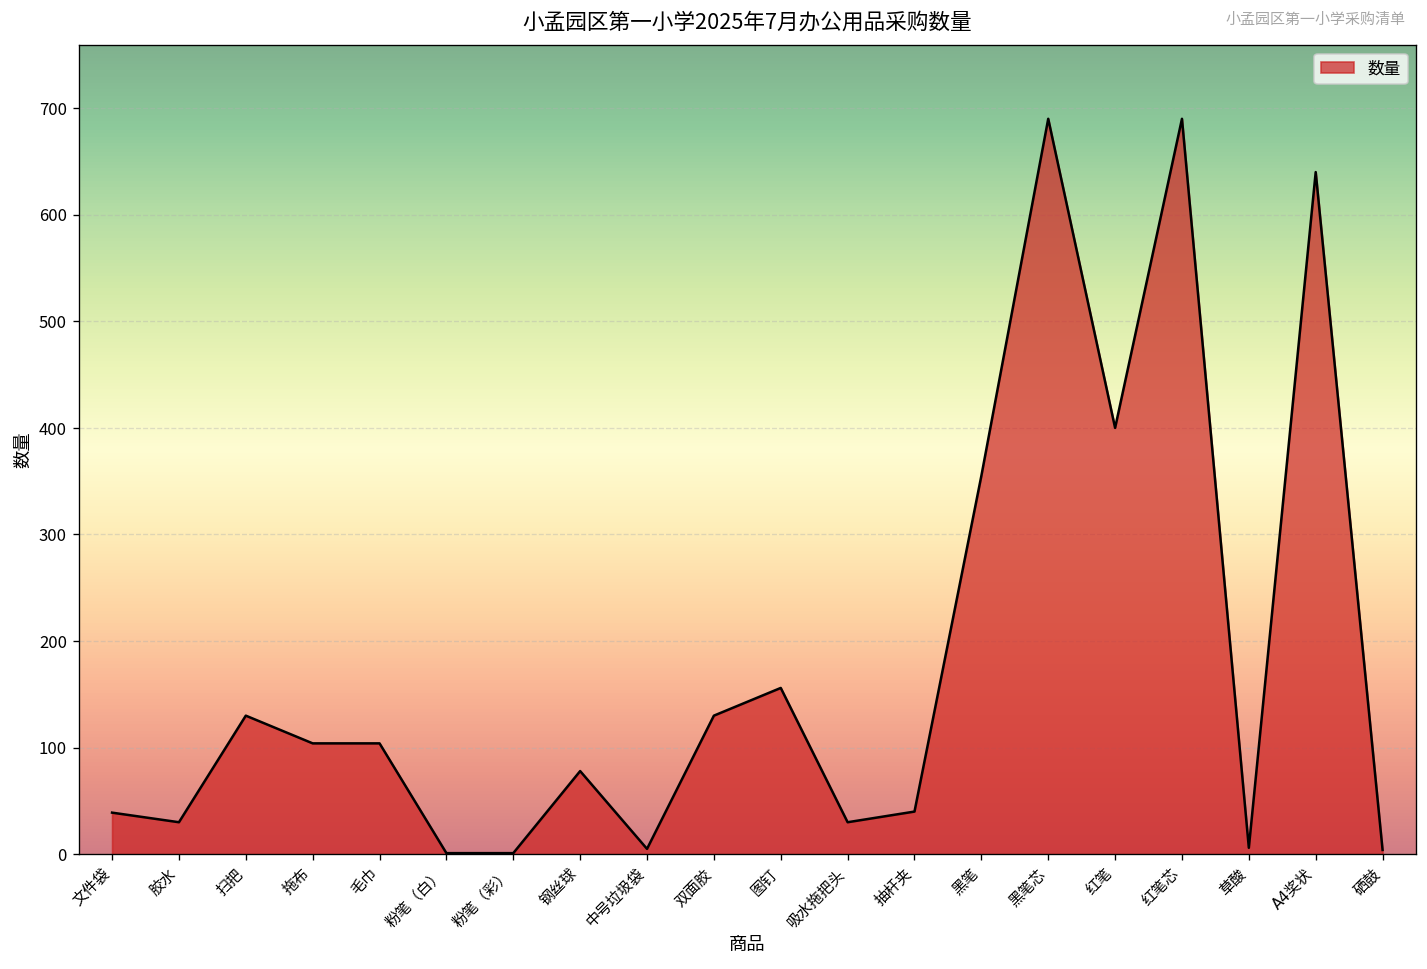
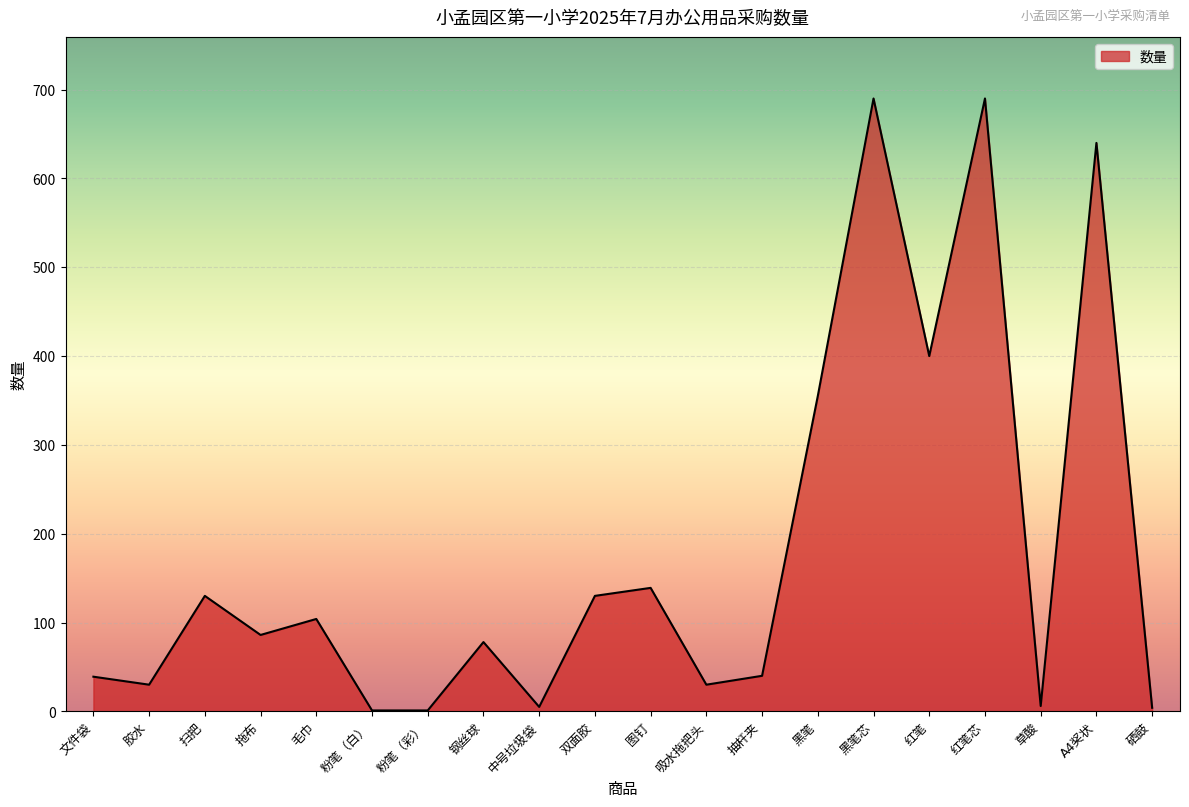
拖布: 100 -> 90
图钉: 160 -> 140
